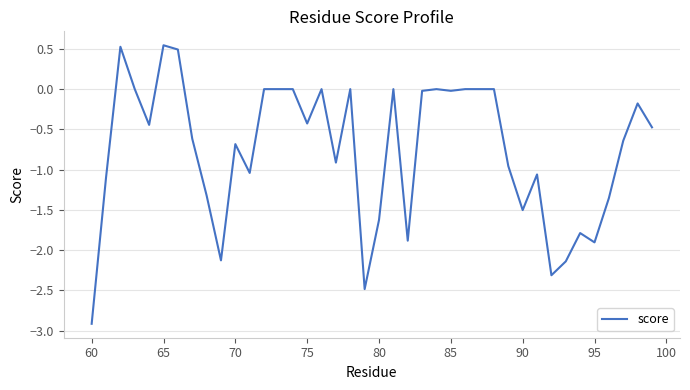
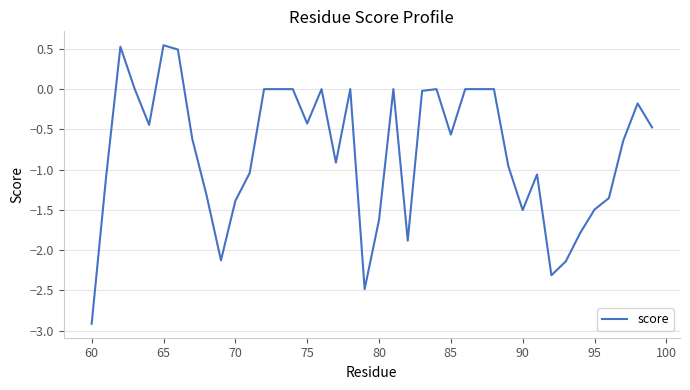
70: -0.7 -> -1.4
85: 0.0 -> -0.6
95: -1.9 -> -1.5
